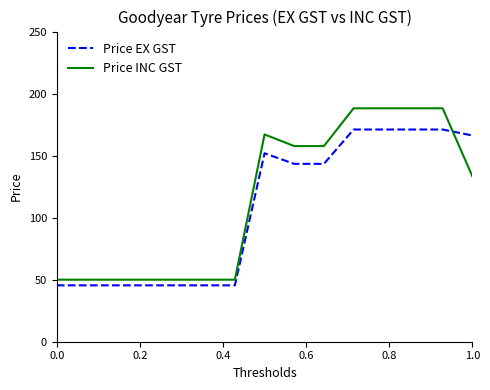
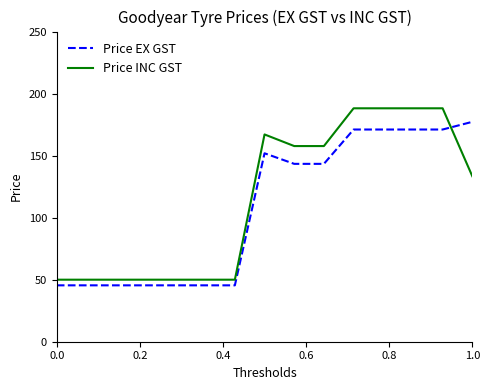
Price EX GST, 1.0: 166 -> 177
